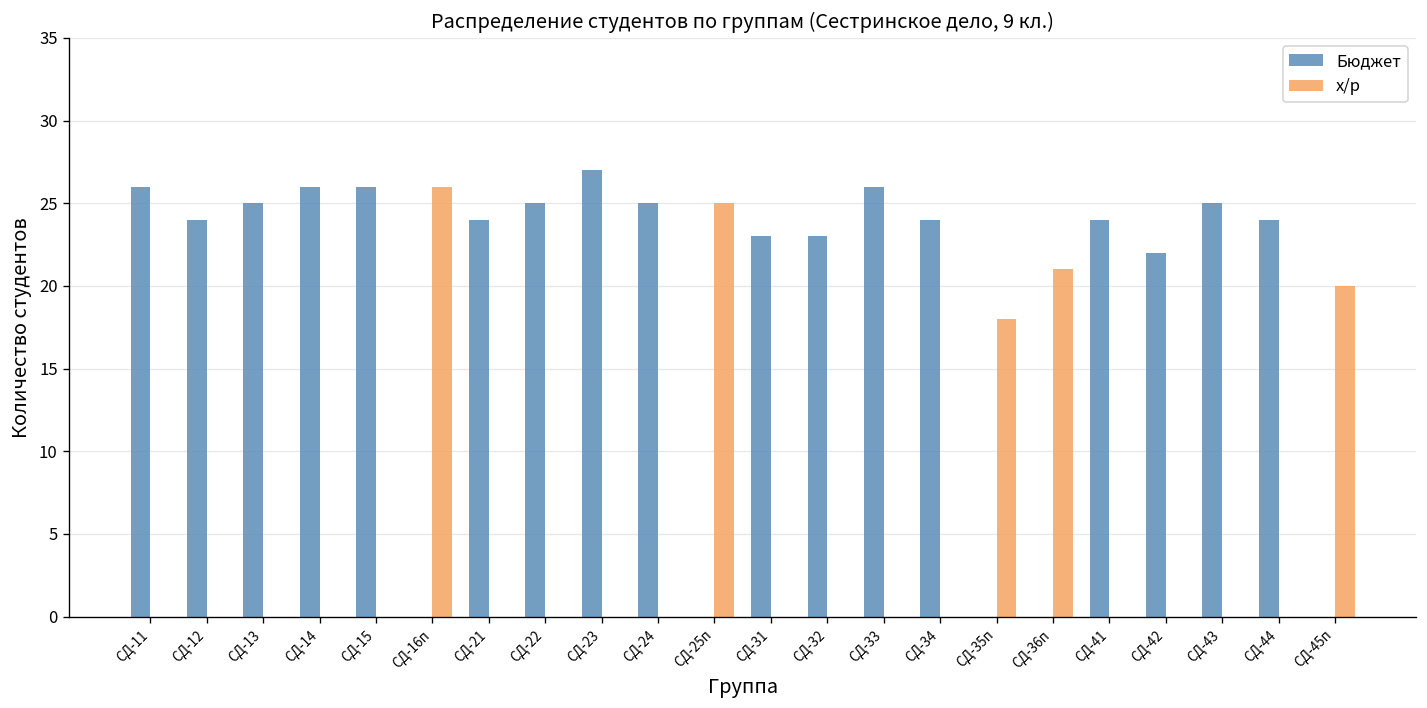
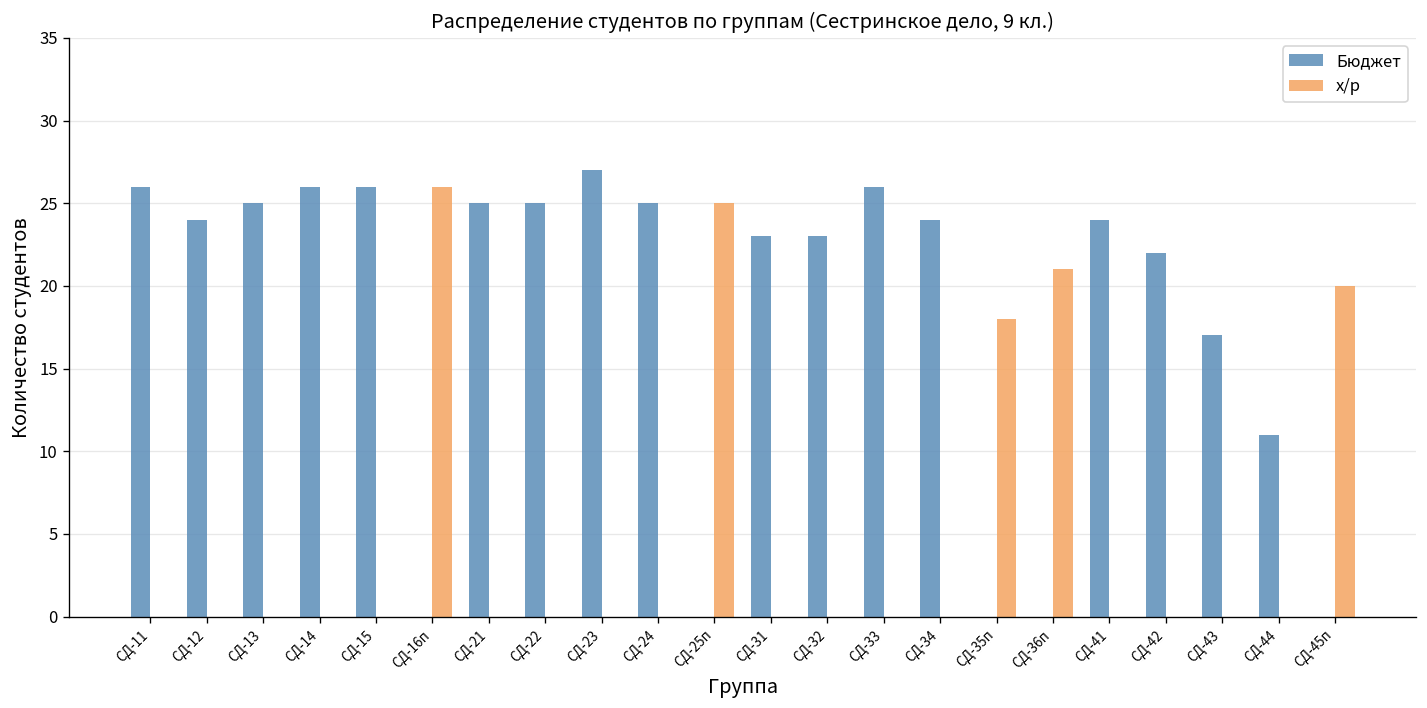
Бюджет, СД-21: 24 -> 25
Бюджет, СД-43: 25 -> 17
Бюджет, СД-44: 24 -> 11
